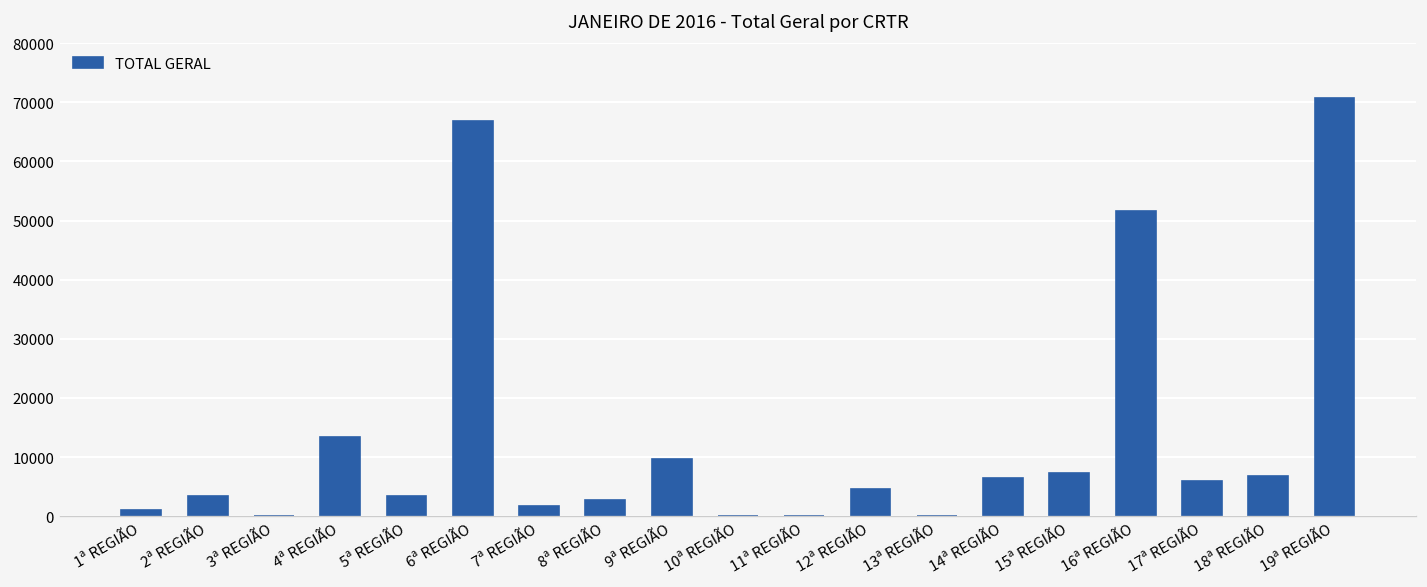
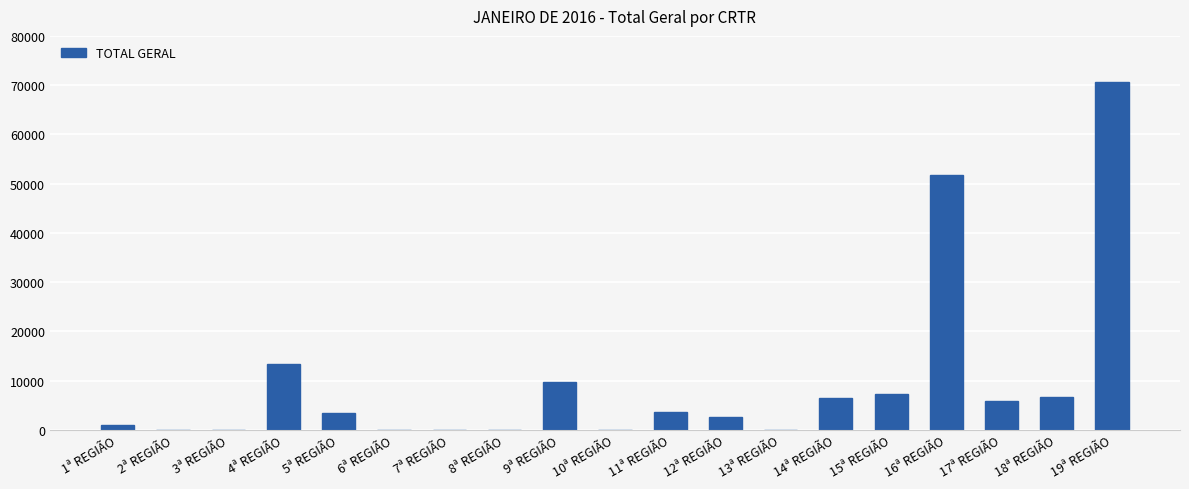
2ª REGIÃO: 3000 -> 0
6ª REGIÃO: 67000 -> 0
7ª REGIÃO: 2000 -> 0
8ª REGIÃO: 3000 -> 0
11ª REGIÃO: 0 -> 4000
12ª REGIÃO: 5000 -> 3000
